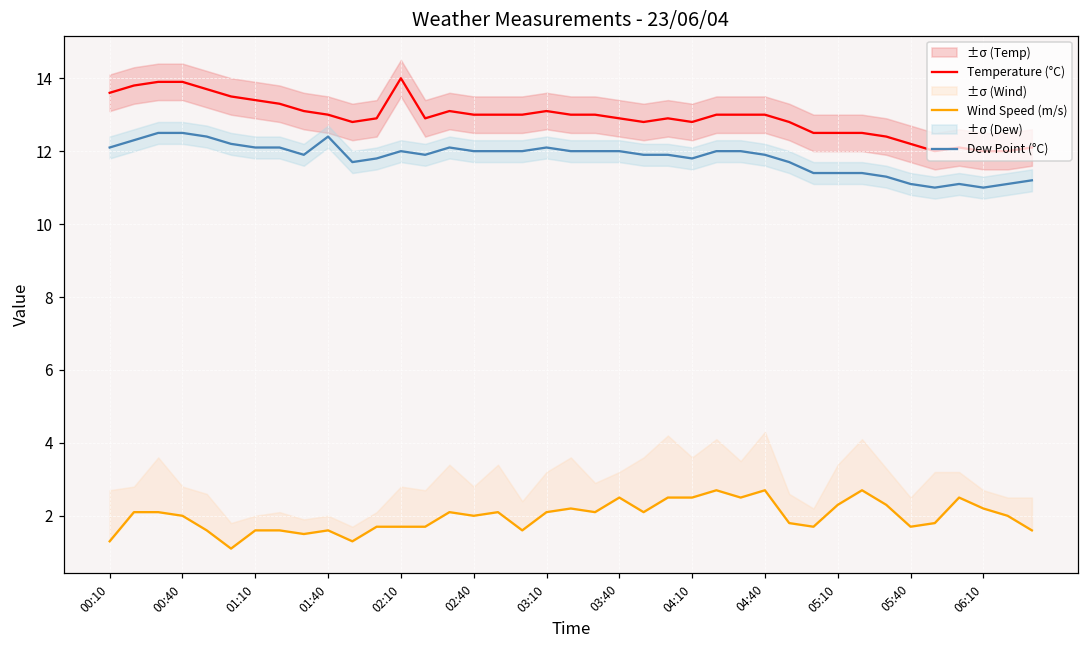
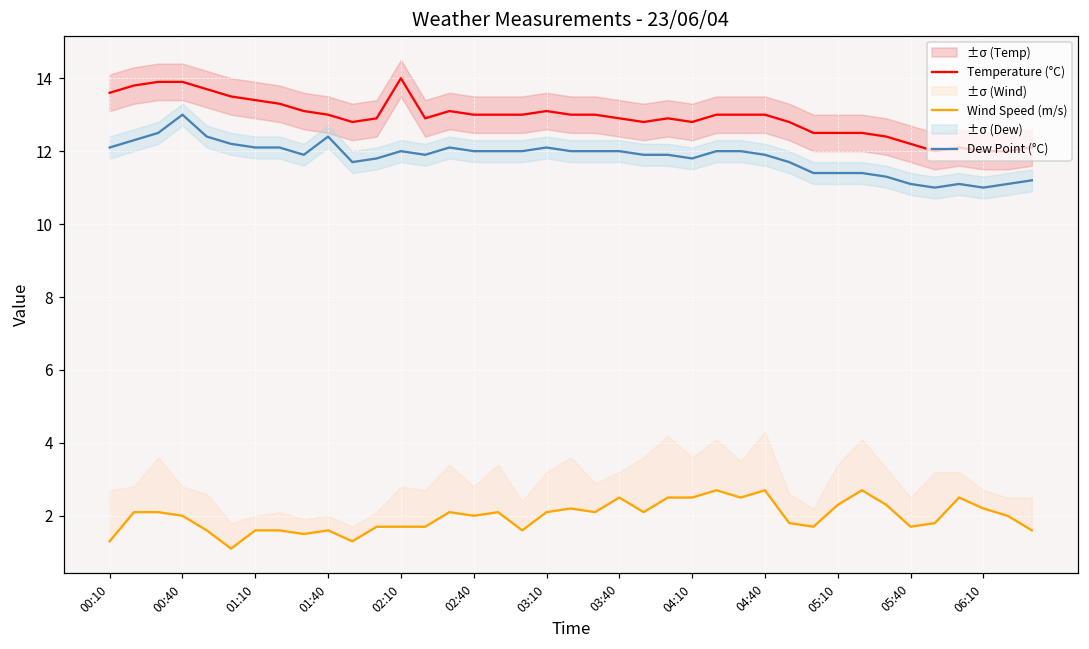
Dew Point (°C), 00:40: 12.5 -> 13.0
